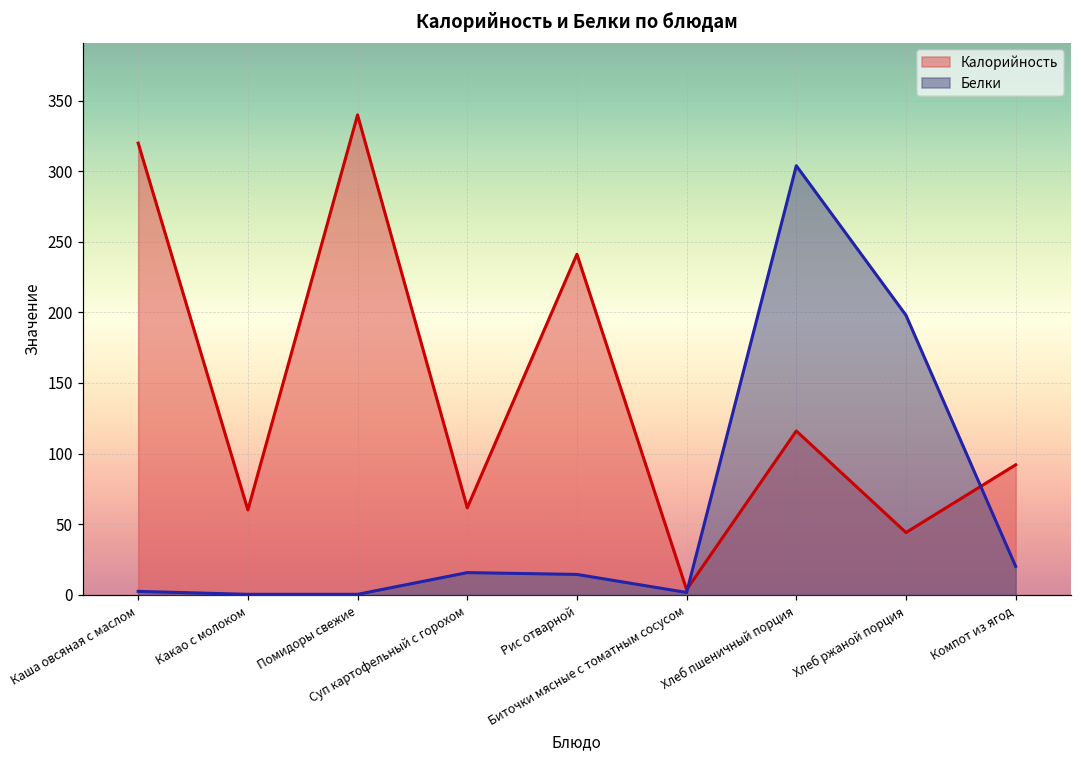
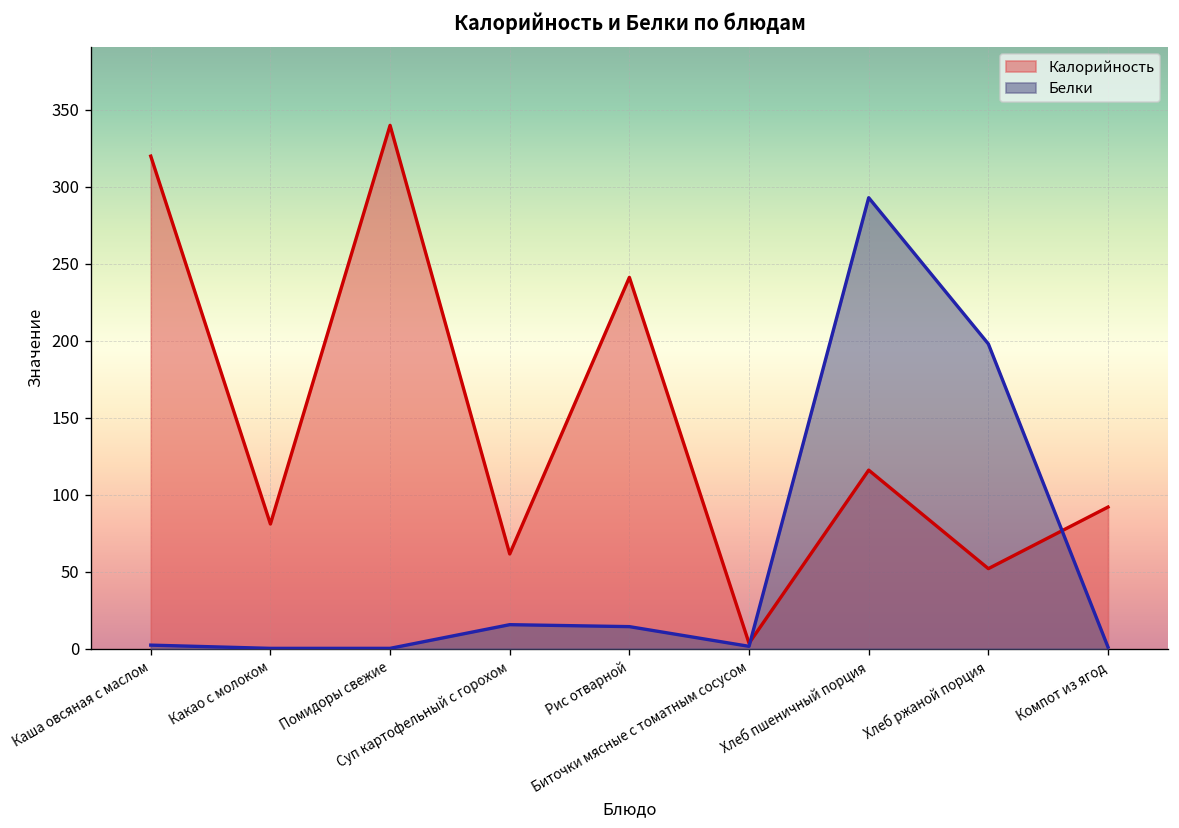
Калорийность, Какао с молоком: 60 -> 81
Белки, Хлеб пшеничный порция: 304 -> 293
Калорийность, Хлеб ржаной порция: 44 -> 52
Белки, Компот из ягод: 20 -> 1
